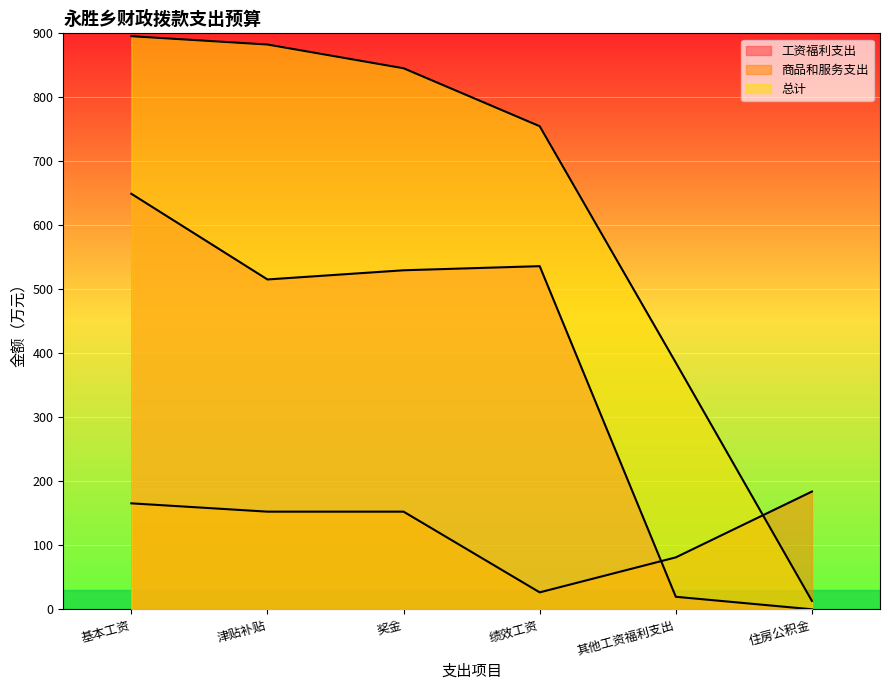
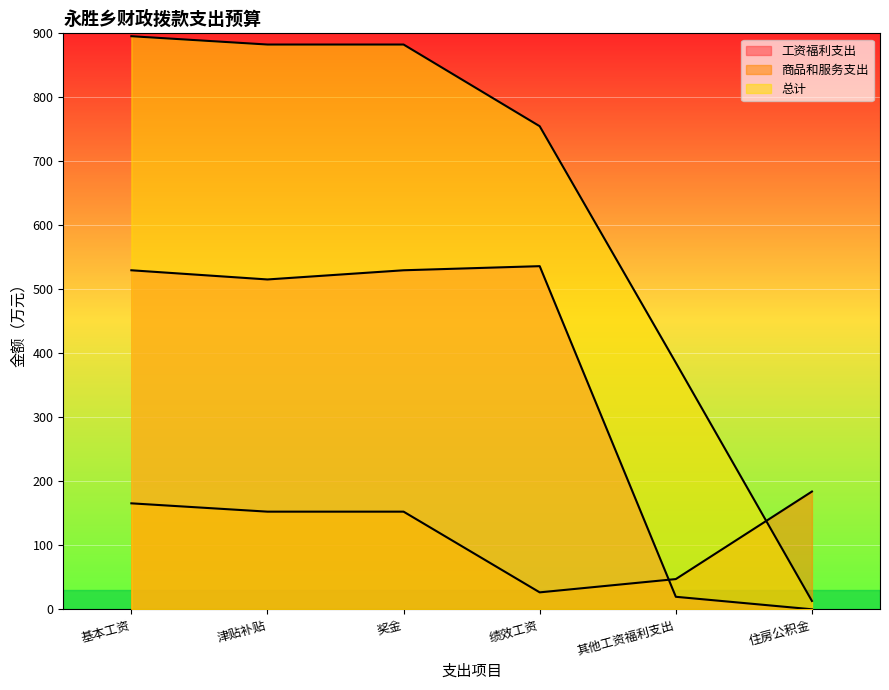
工资福利支出, 基本工资: 650 -> 530
总计, 奖金: 850 -> 880
商品和服务支出, 其他工资福利支出: 80 -> 50
